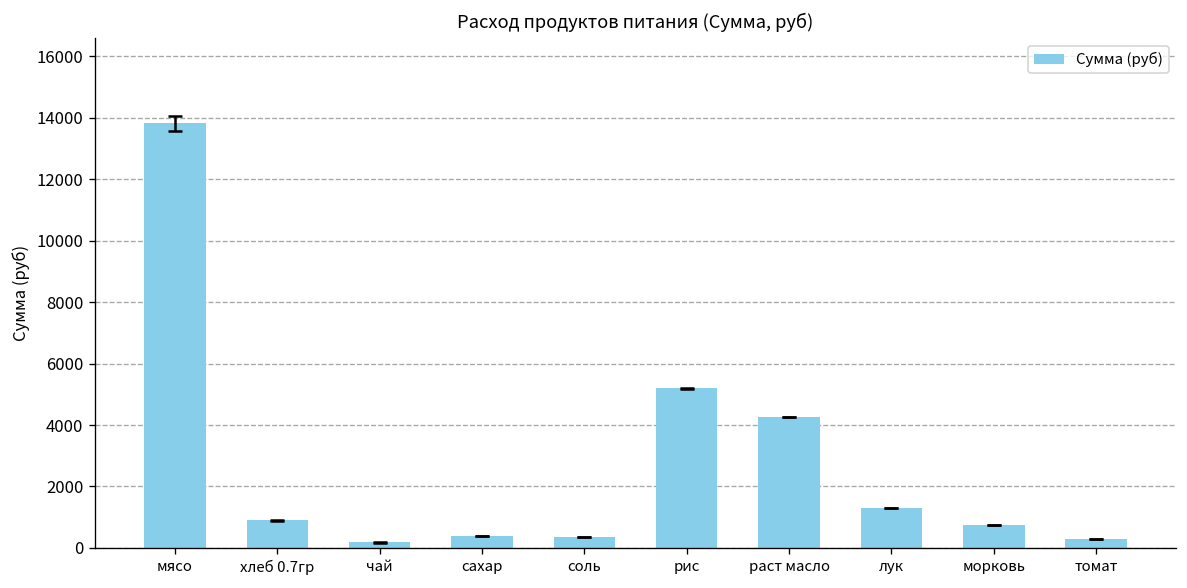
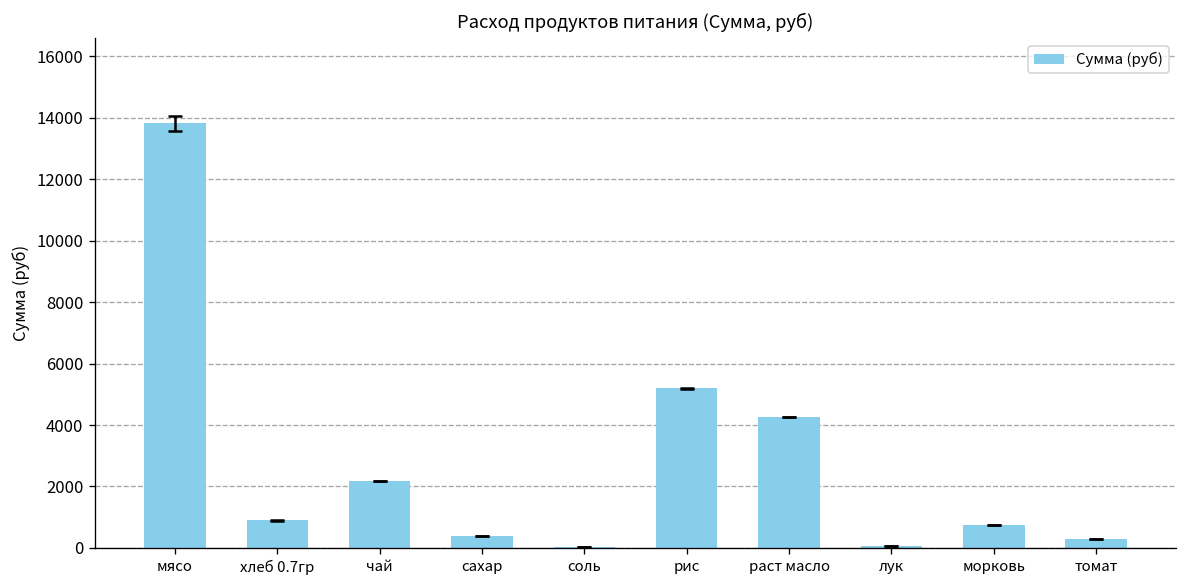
Сумма (руб), чай: 200 -> 2200
Сумма (руб), соль: 300 -> 0
Сумма (руб), лук: 1300 -> 100
